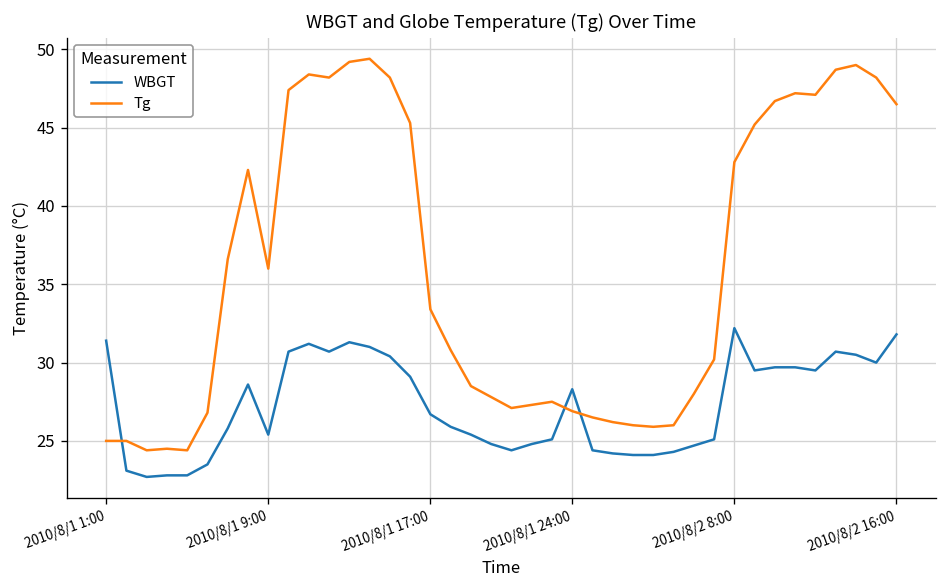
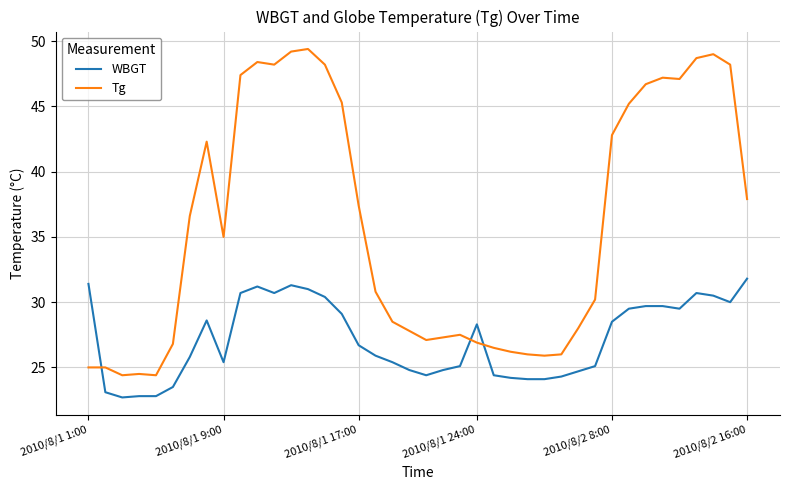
Tg, 2010/8/1 9:00: 36 -> 35
Tg, 2010/8/1 17:00: 33.4 -> 37.4
WBGT, 2010/8/2 8:00: 32.2 -> 28.5
Tg, 2010/8/2 16:00: 46.5 -> 37.9
